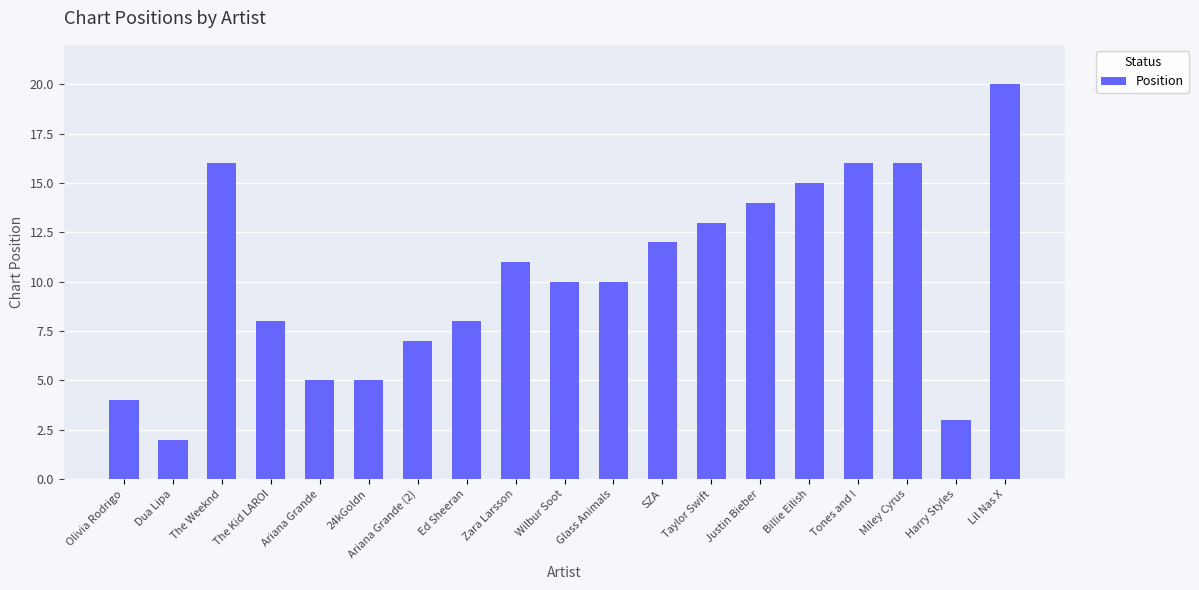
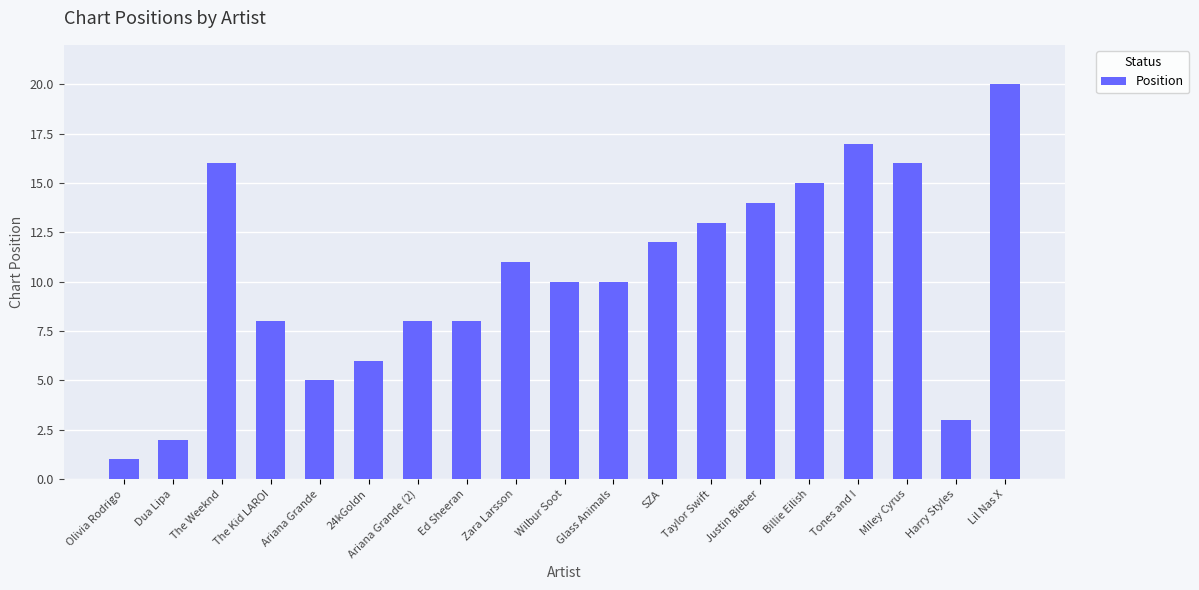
Olivia Rodrigo: 4 -> 1
24kGoldn: 5 -> 6
Ariana Grande (2): 7 -> 8
Tones and I: 16 -> 17
